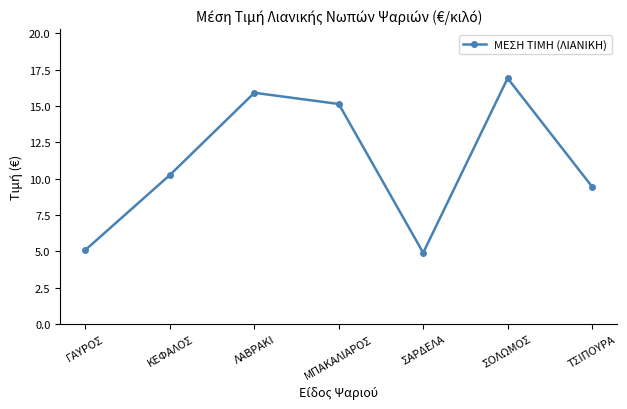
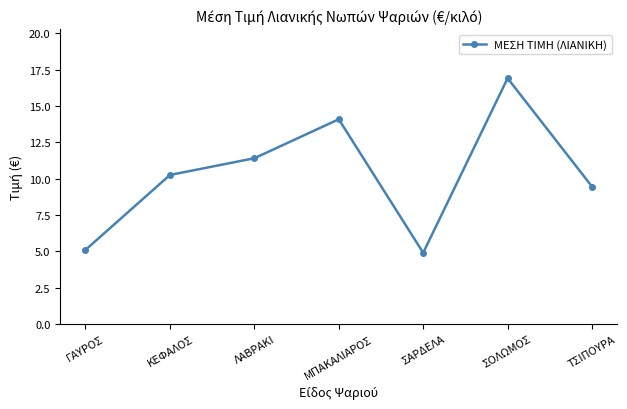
ΛΑΒΡΑΚΙ: 15.9 -> 11.4
ΜΠΑΚΑΛΙΑΡΟΣ: 15.1 -> 14.1
